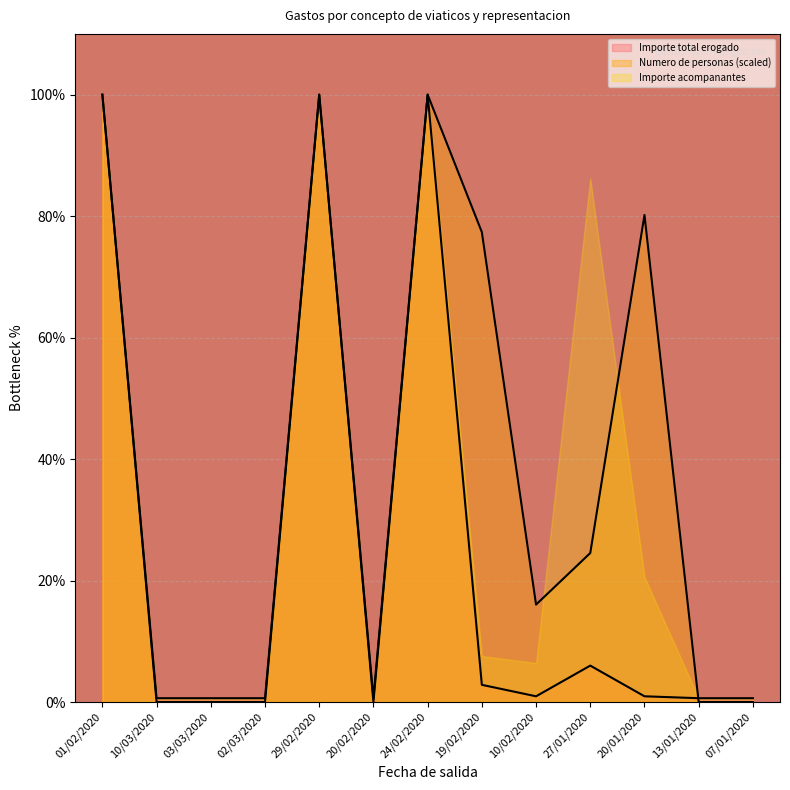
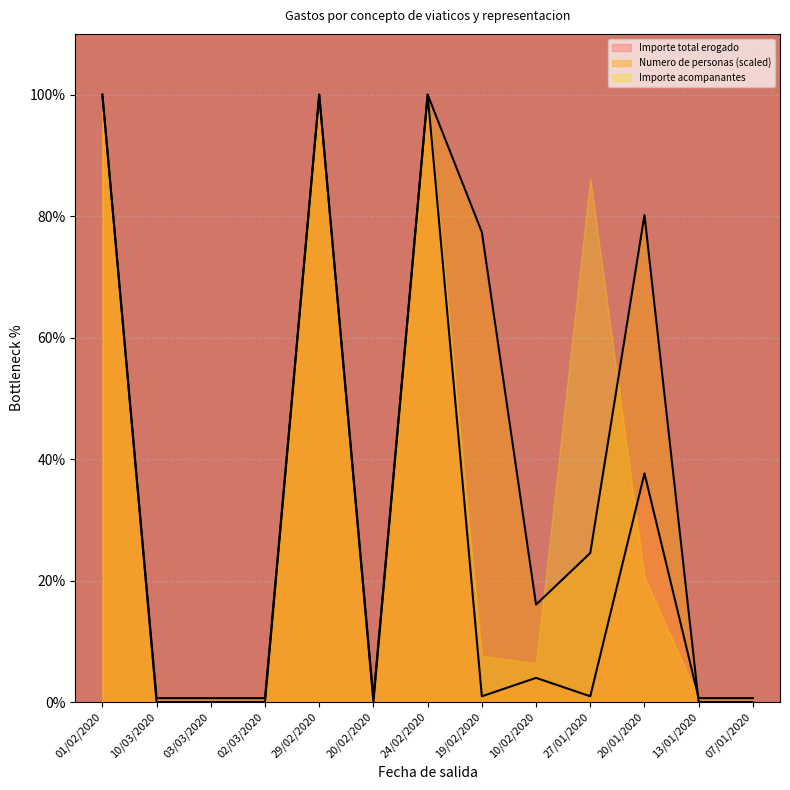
Importe total erogado, 19/02/2020: 3% -> 1%
Importe total erogado, 10/02/2020: 1% -> 4%
Importe total erogado, 27/01/2020: 6% -> 1%
Importe total erogado, 20/01/2020: 1% -> 38%
